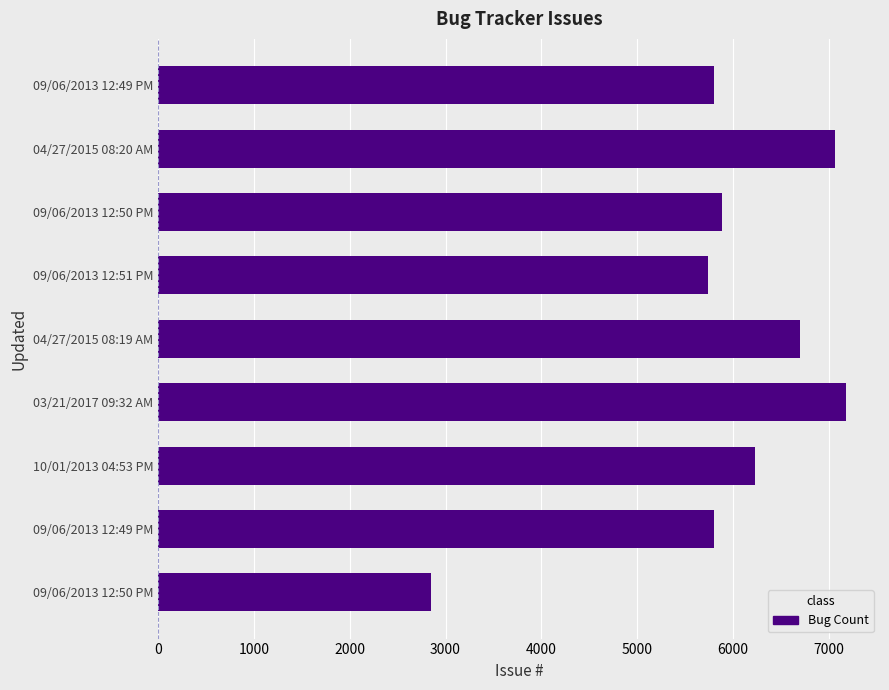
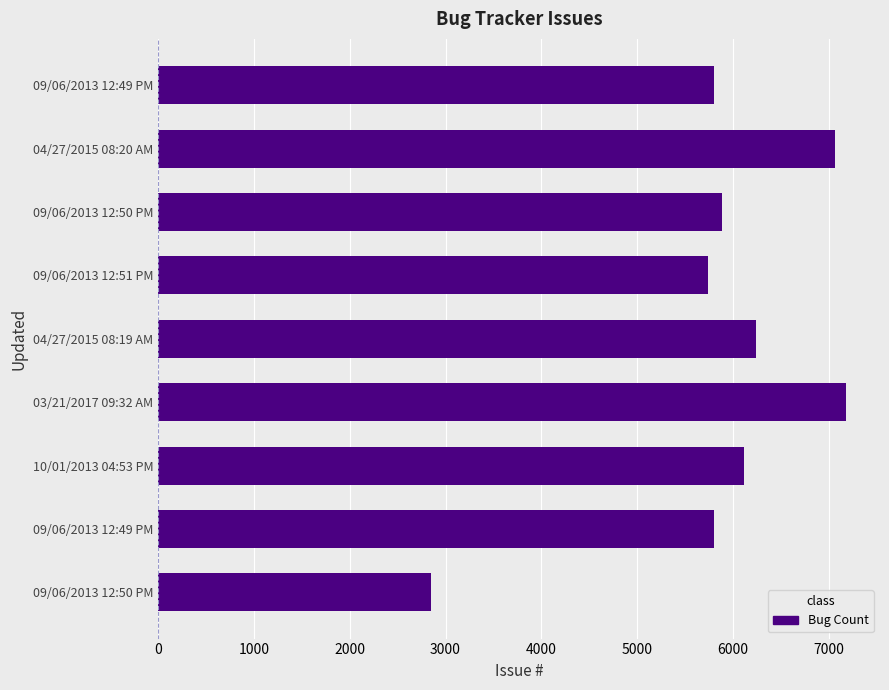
04/27/2015 08:19 AM: 6700 -> 6200
10/01/2013 04:53 PM: 6200 -> 6100
